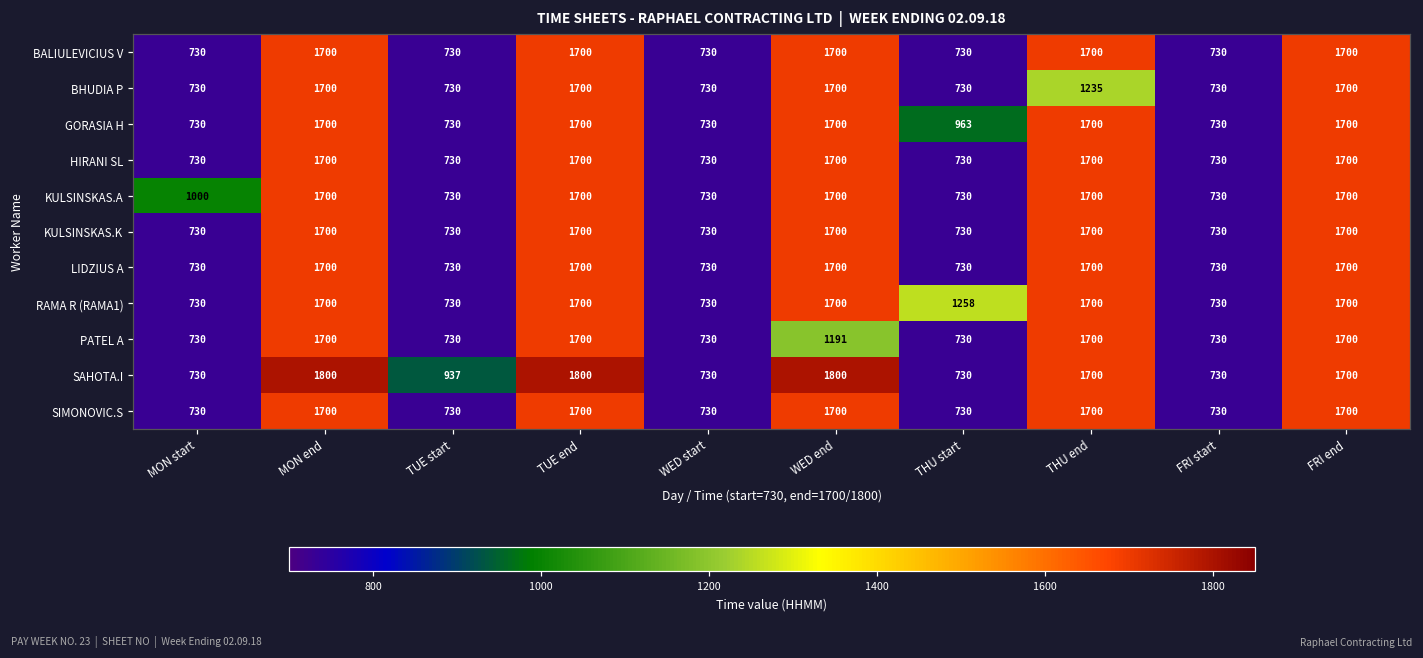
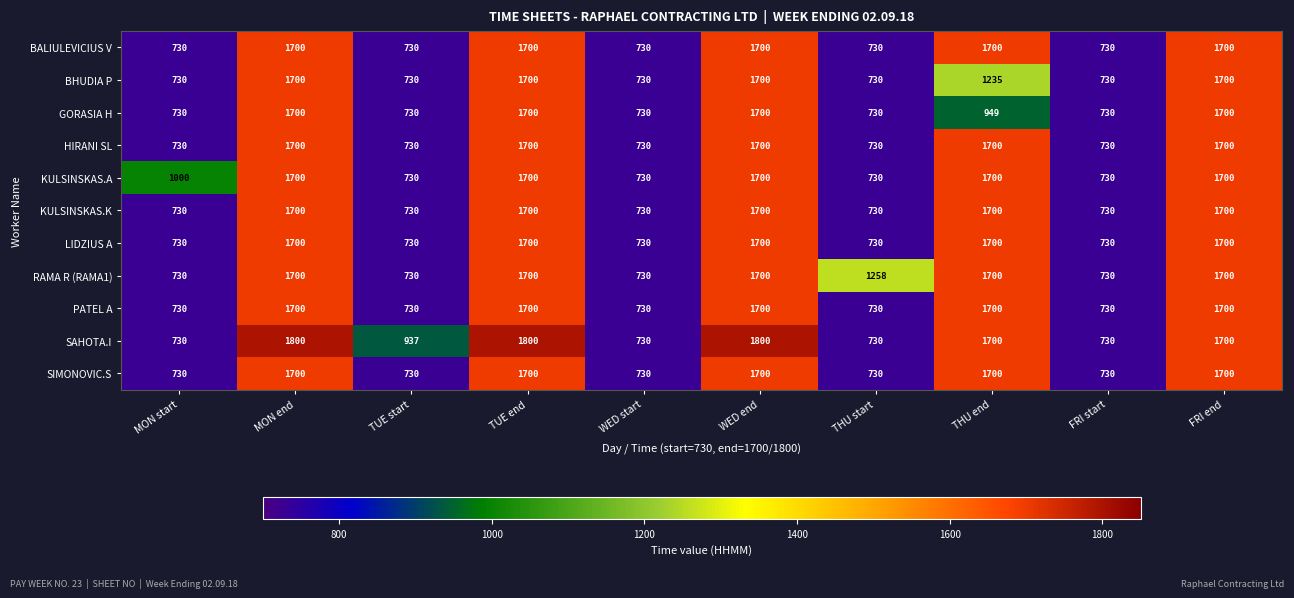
GORASIA H, THU start: 963 -> 730
GORASIA H, THU end: 1700 -> 949
PATEL A, WED end: 1191 -> 1700
